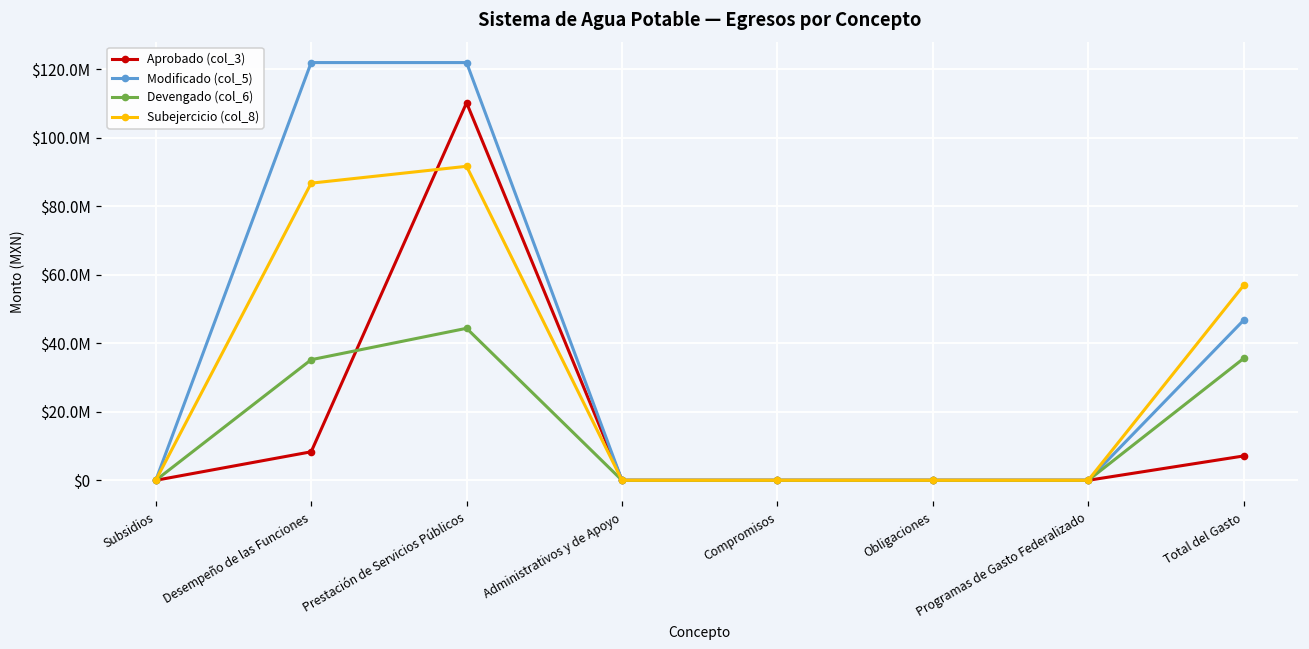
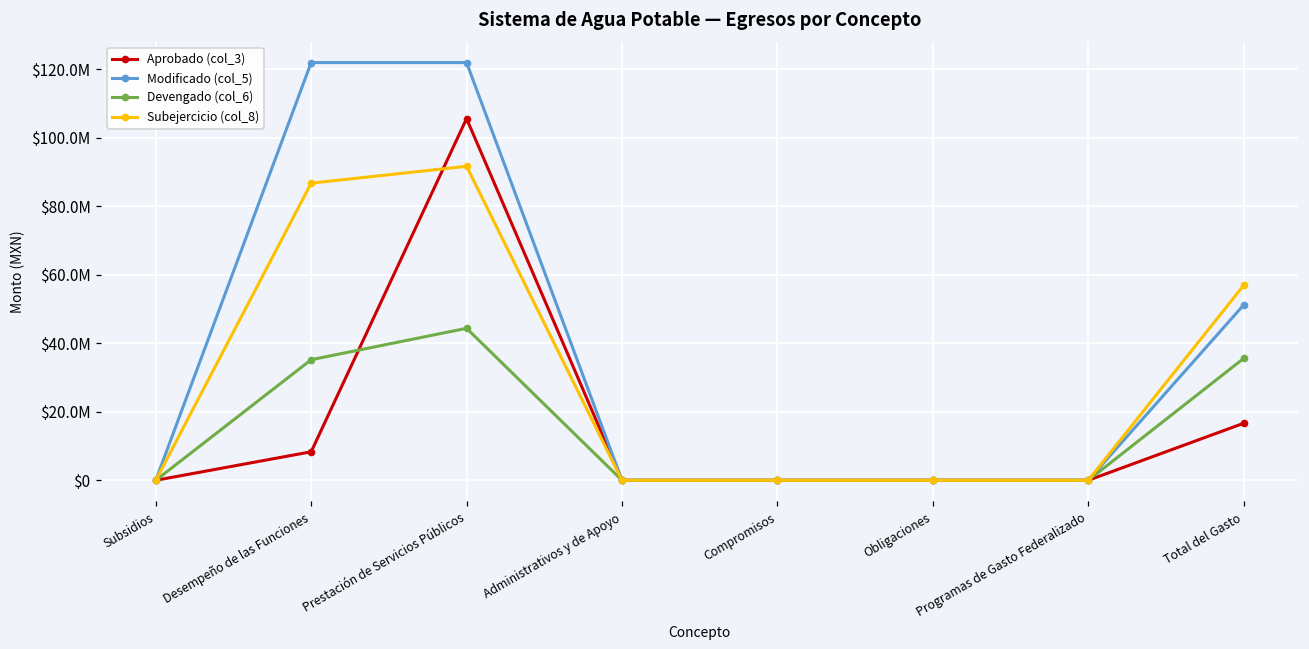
Aprobado (col_3), Prestación de Servicios Públicos: $110000000 -> $106000000
Aprobado (col_3), Total del Gasto: $7000000 -> $17000000
Modificado (col_5), Total del Gasto: $47000000 -> $51000000
